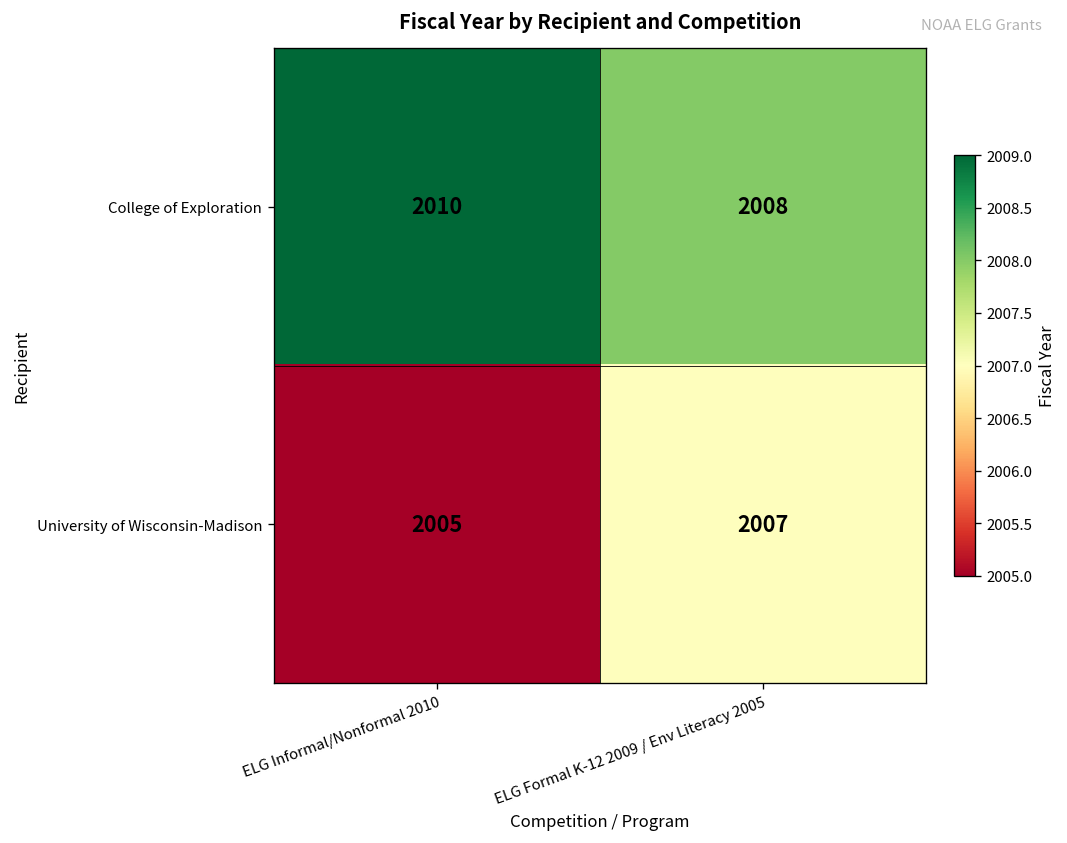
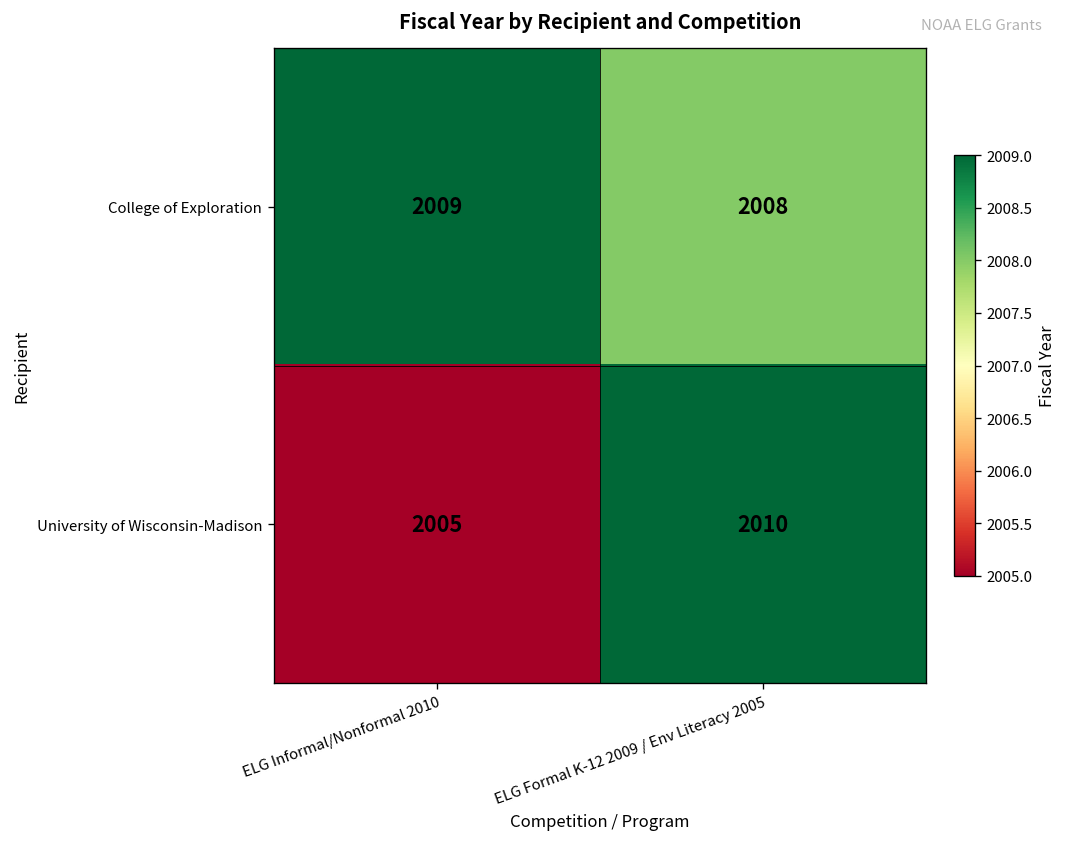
College of Exploration, ELG Informal/Nonformal 2010: 2010 -> 2009
University of Wisconsin-Madison, ELG Formal K-12 2009 / Env Literacy 2005: 2007 -> 2010
